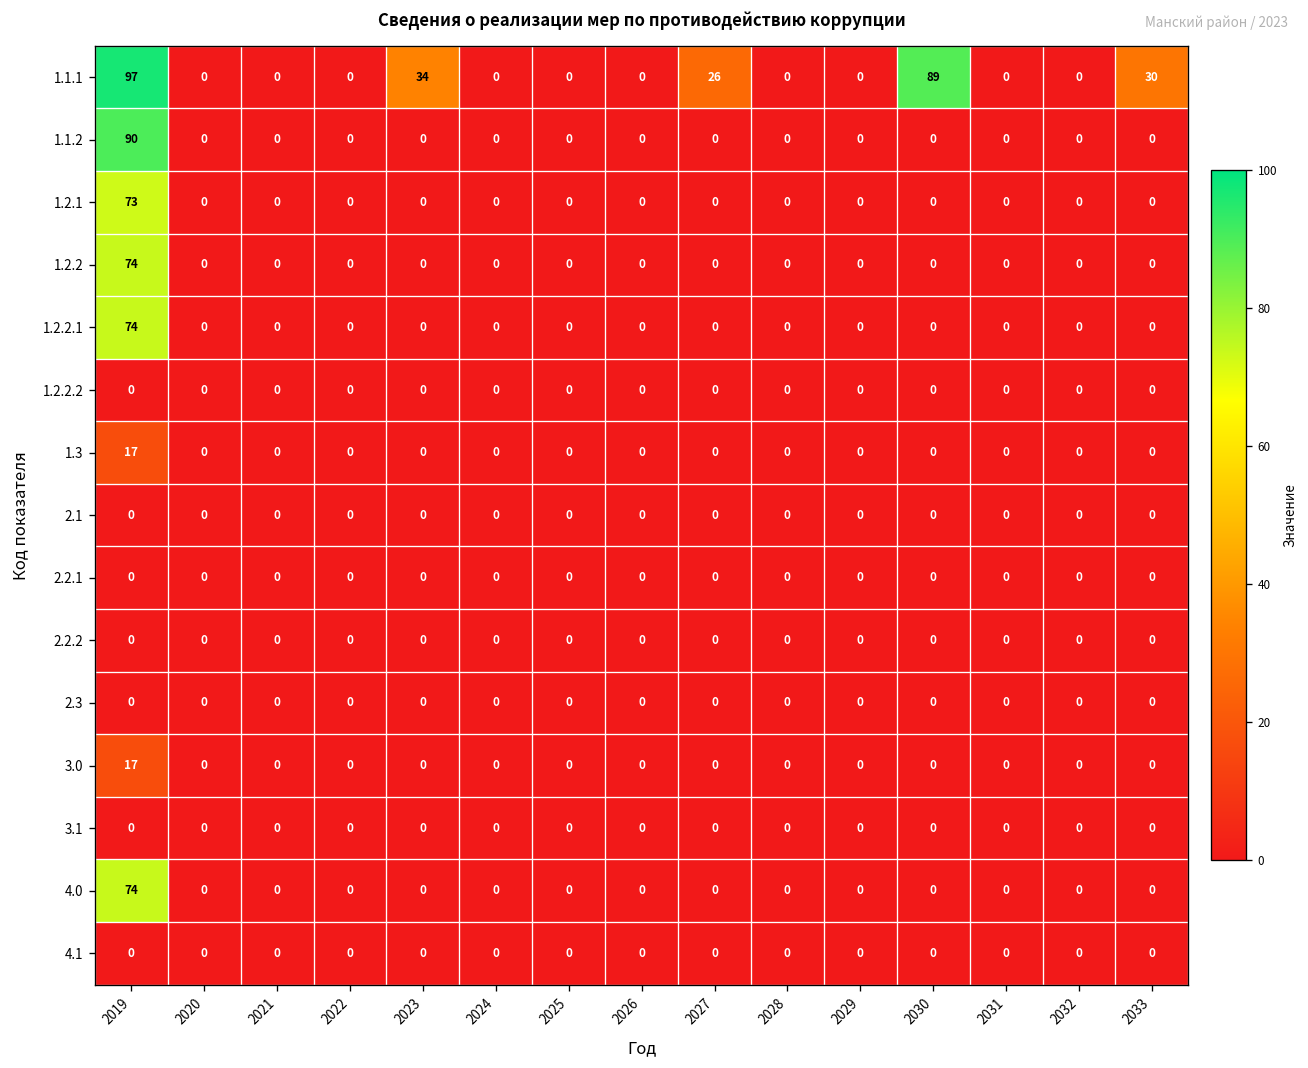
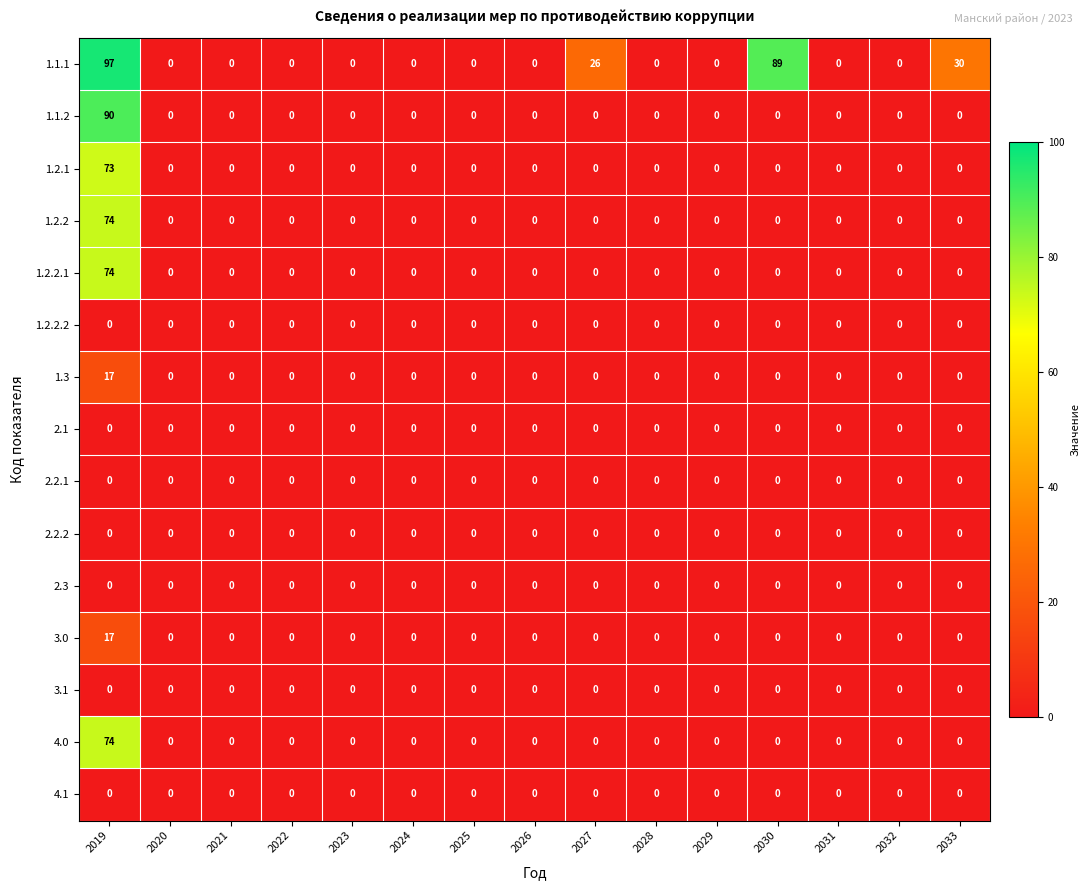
1.1.1, 2023: 34 -> 0
